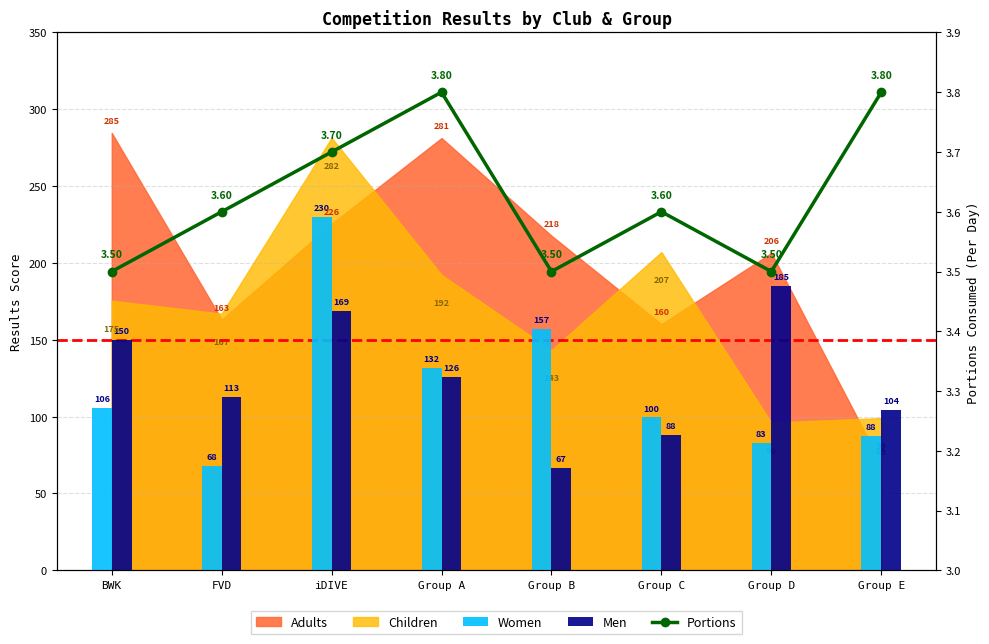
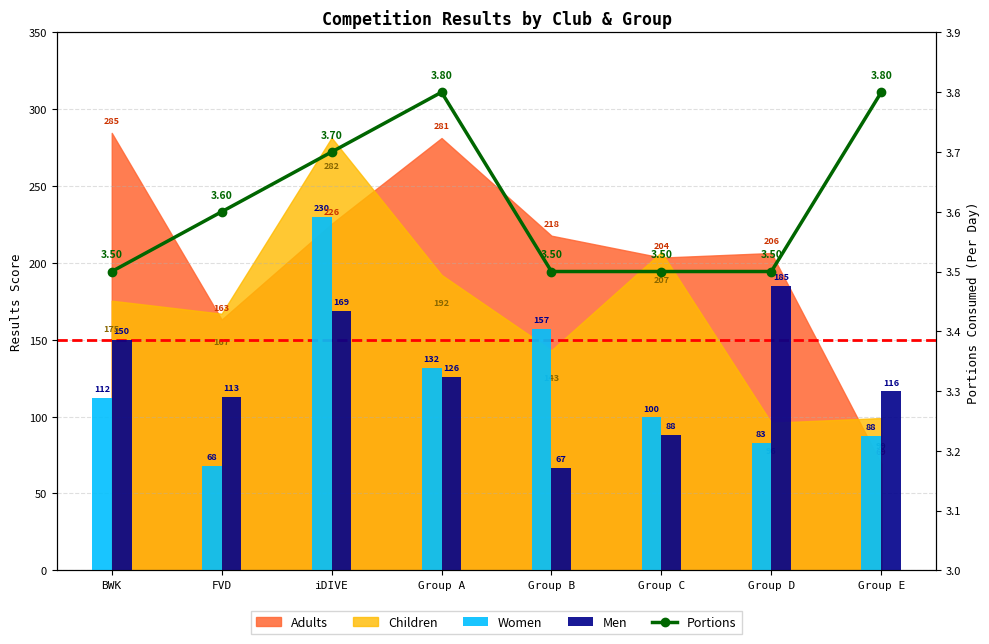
Women, BWK: 106 -> 112
Adults, Group C: 160 -> 204
Men, Group E: 104 -> 116
Portions, Group C: 3.60 -> 3.50
